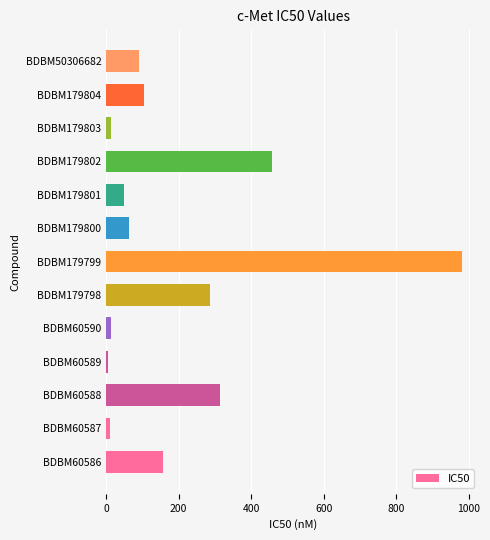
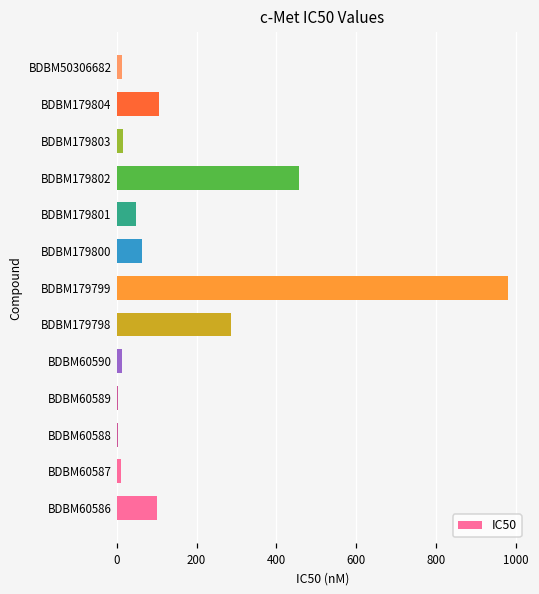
BDBM50306682: 90 -> 10
BDBM60588: 310 -> 0
BDBM60586: 160 -> 100
